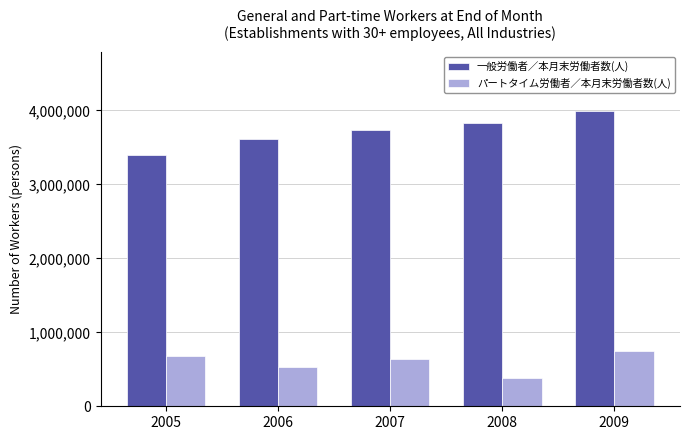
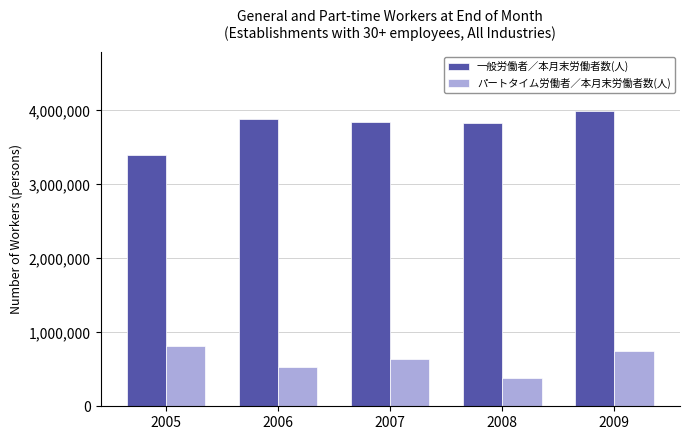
パートタイム労働者／本月末労働者数(人), 2005: 700,000 -> 800,000
一般労働者／本月末労働者数(人), 2006: 3,600,000 -> 3,900,000
一般労働者／本月末労働者数(人), 2007: 3,700,000 -> 3,800,000
